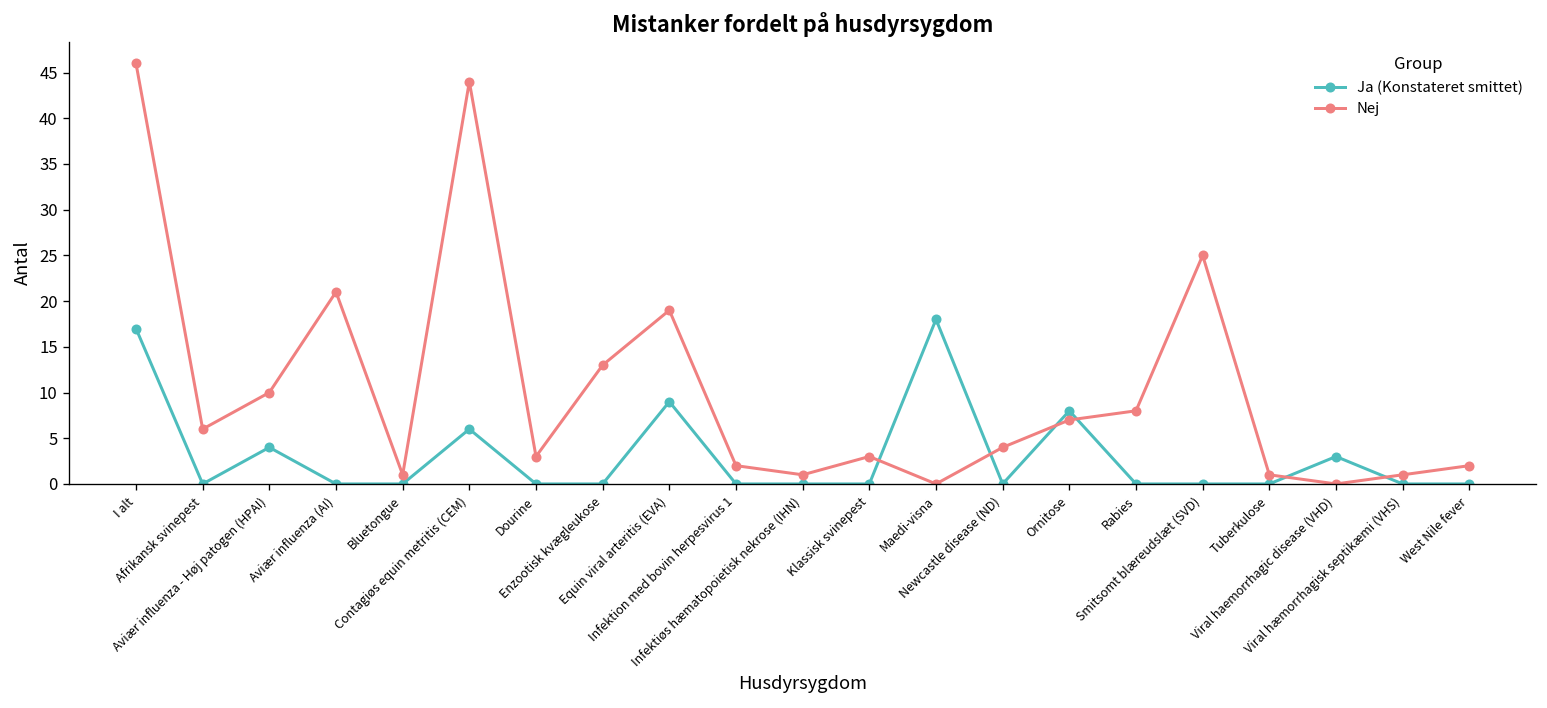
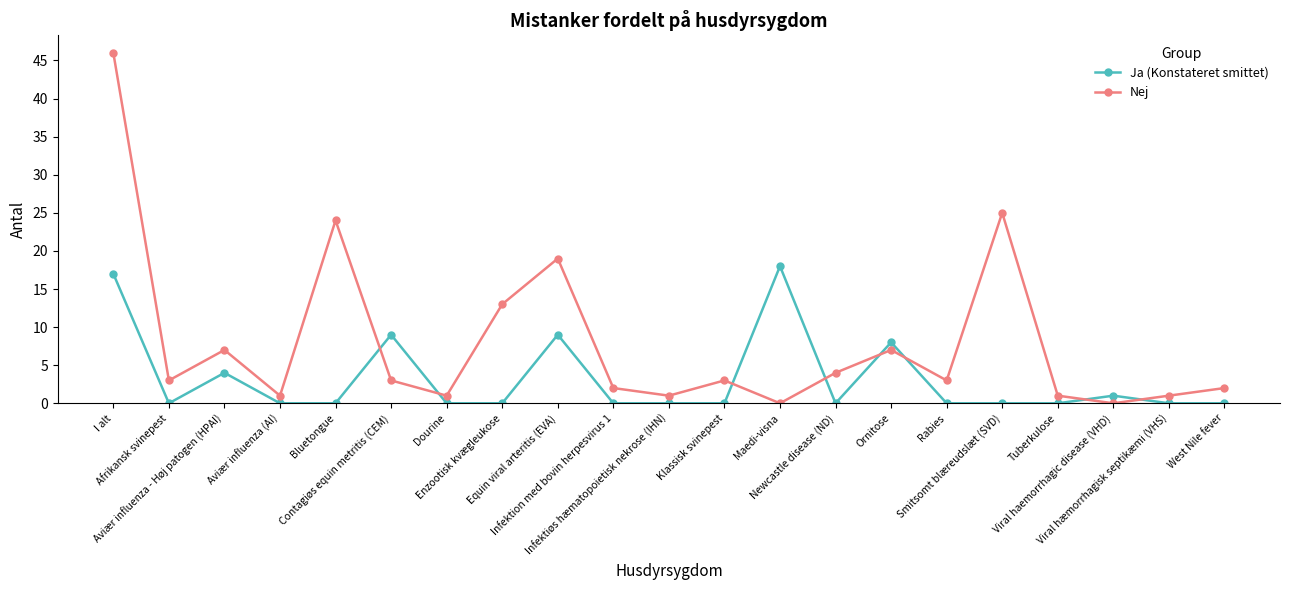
Nej, Afrikansk svinepest: 6 -> 3
Nej, Aviær influenza - Høj patogen (HPAI): 10 -> 7
Nej, Aviær influenza (AI): 21 -> 1
Nej, Bluetongue: 1 -> 24
Ja (Konstateret smittet), Contagiøs equin metritis (CEM): 6 -> 9
Nej, Contagiøs equin metritis (CEM): 44 -> 3
Nej, Dourine: 3 -> 1
Nej, Rabies: 8 -> 3
Ja (Konstateret smittet), Viral haemorrhagic disease (VHD): 3 -> 1
